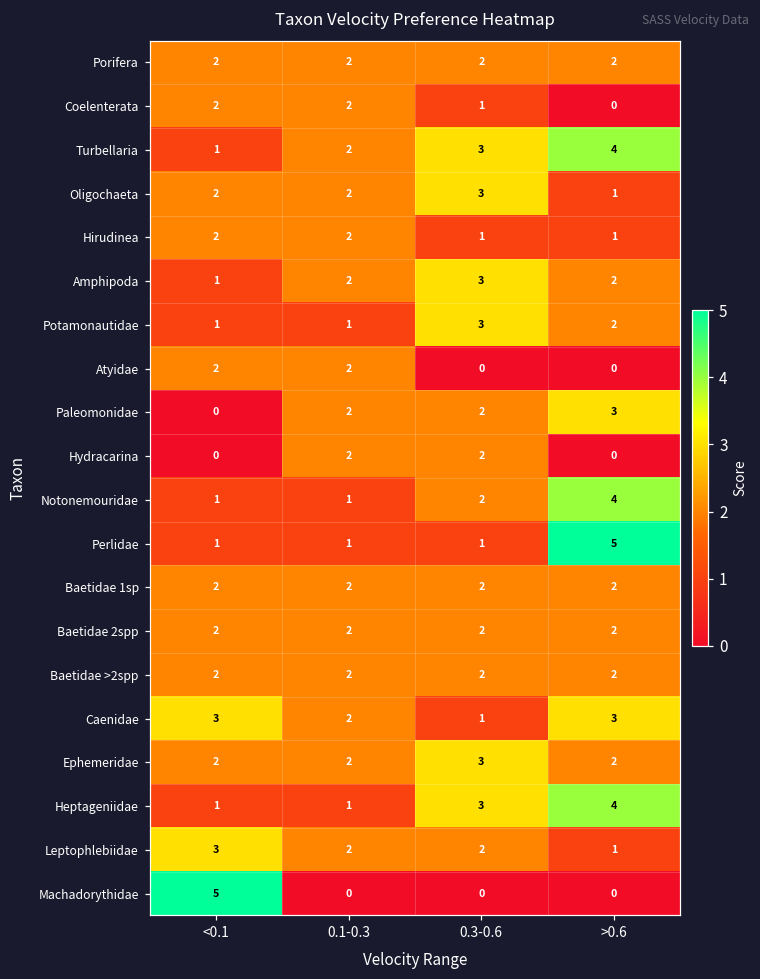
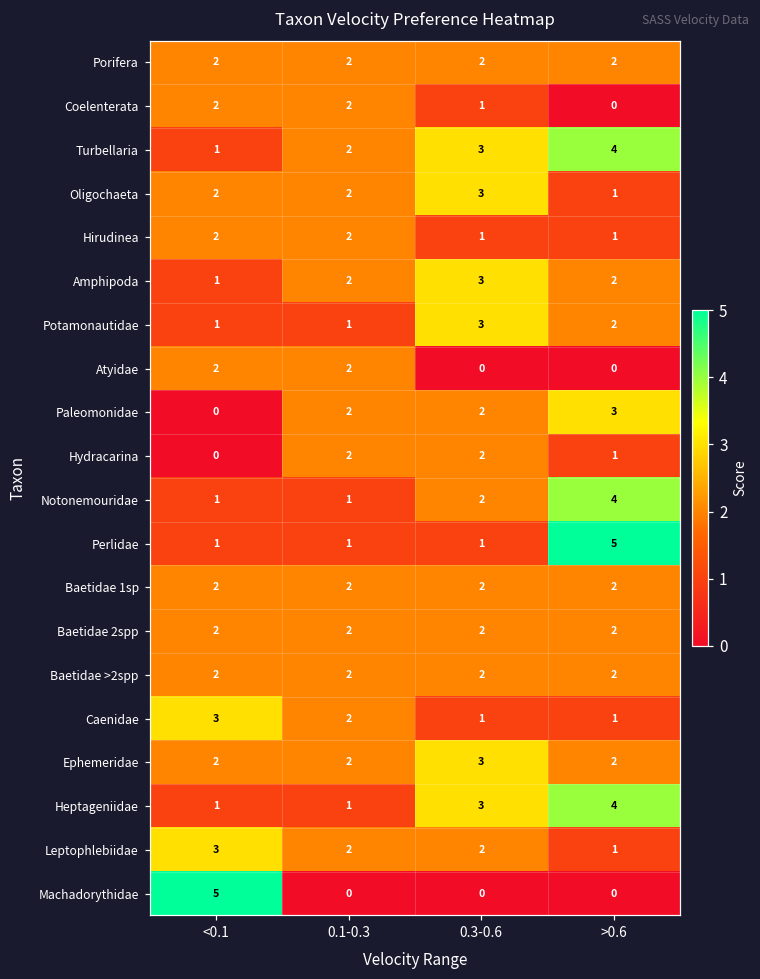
Hydracarina, >0.6: 0 -> 1
Caenidae, >0.6: 3 -> 1
